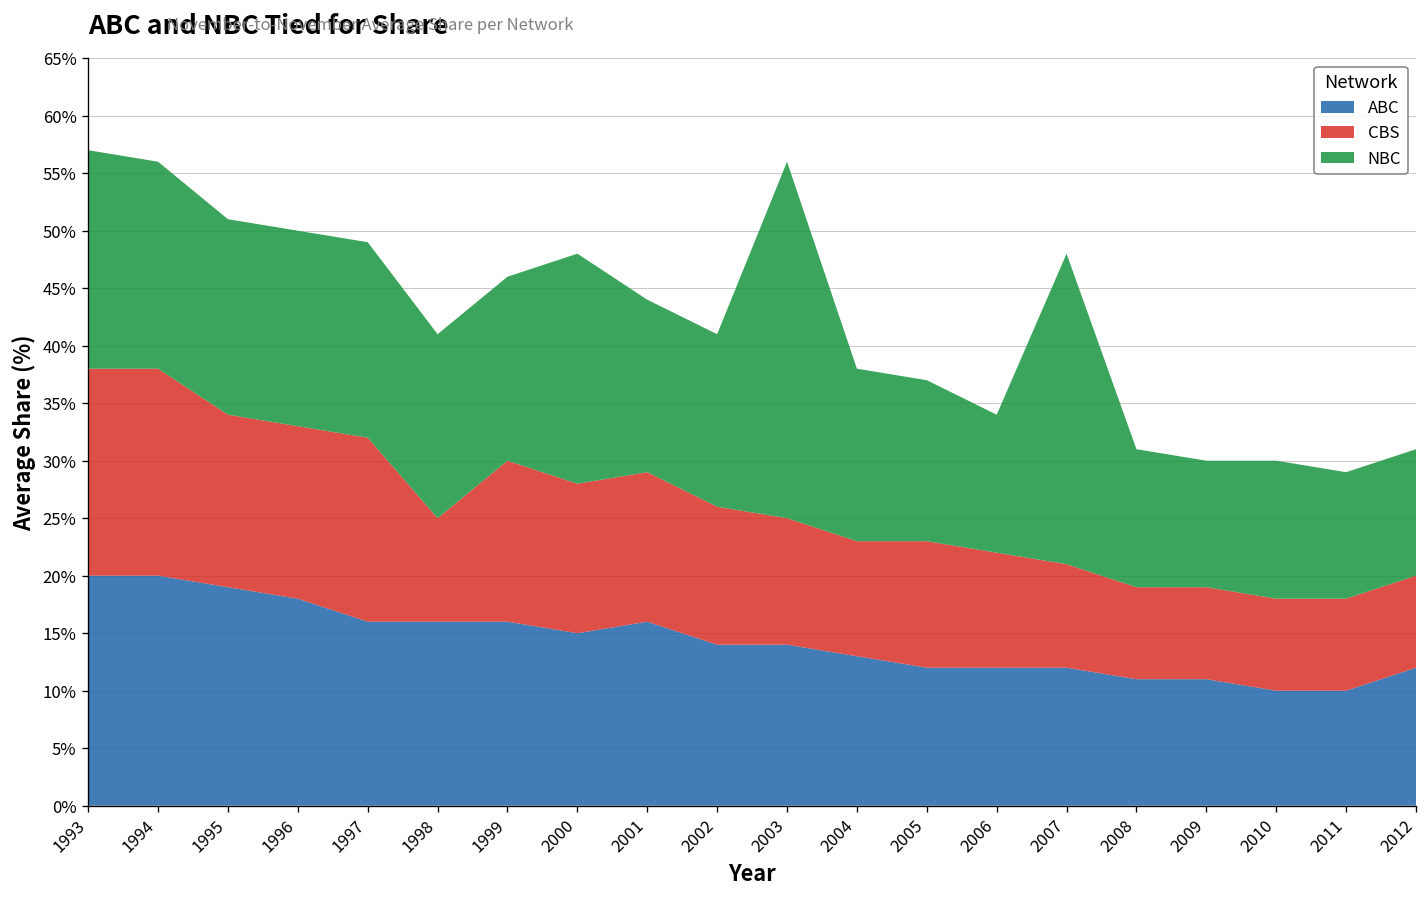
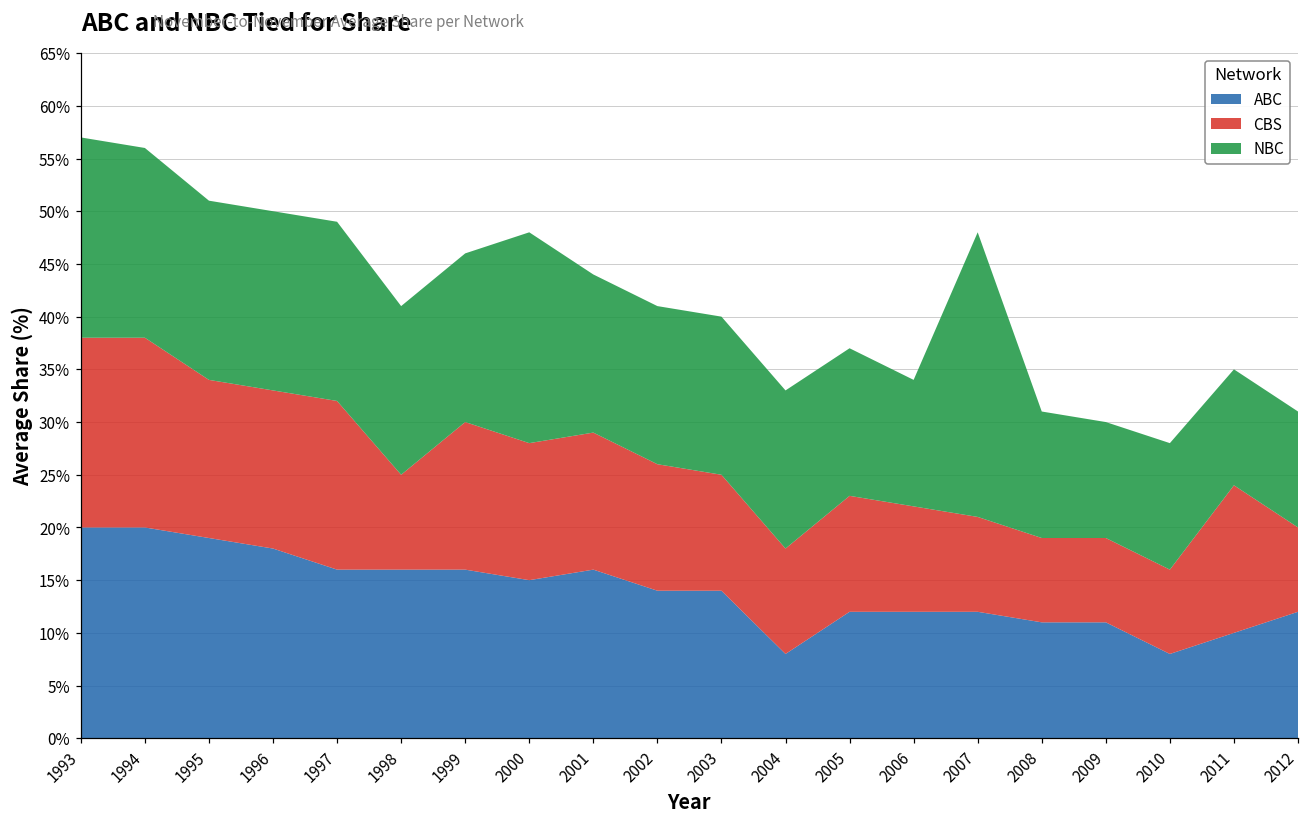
NBC, 2003: 31% -> 15%
ABC, 2004: 13% -> 8%
ABC, 2010: 10% -> 8%
CBS, 2011: 8% -> 14%
